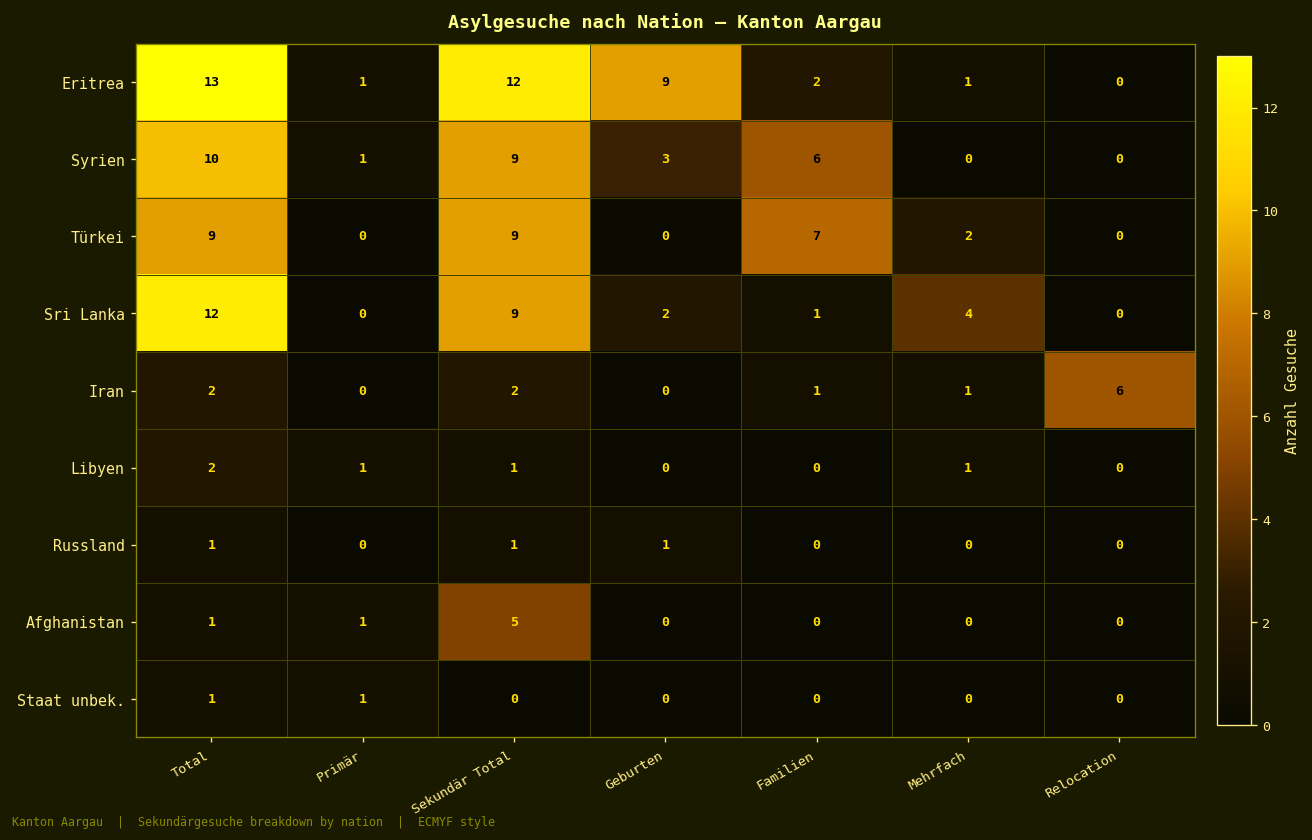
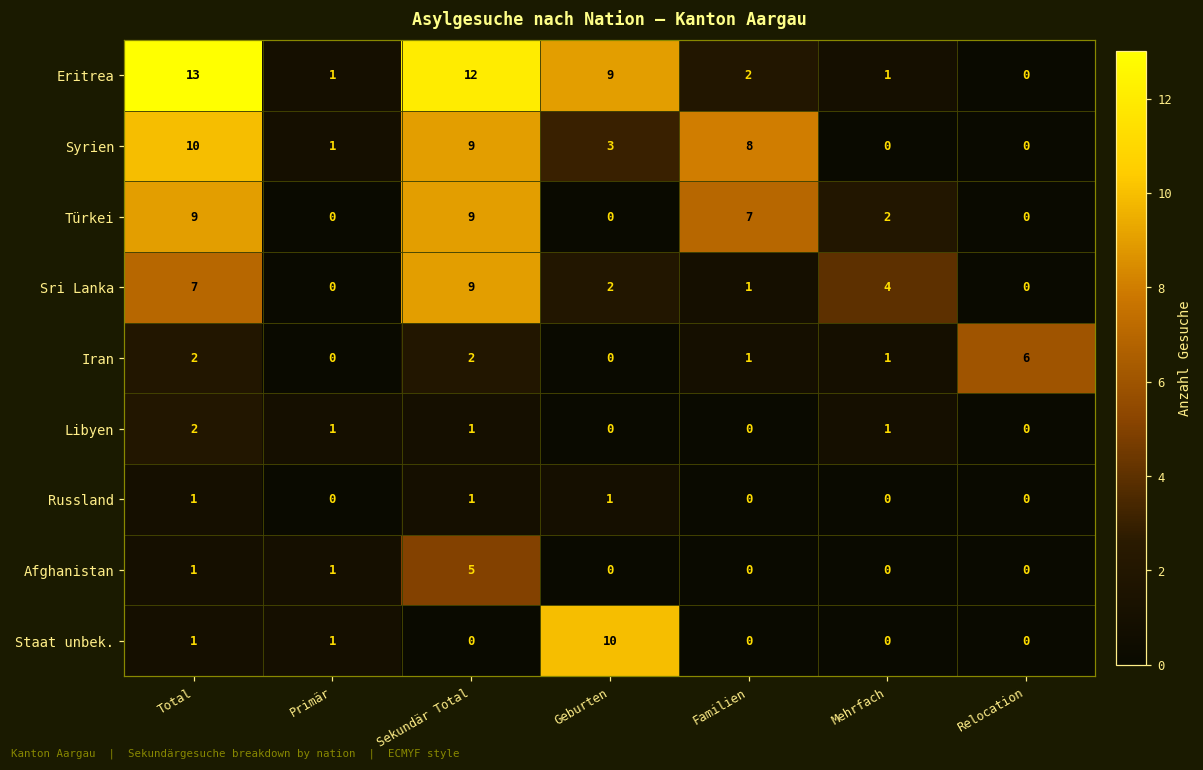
Syrien, Familien: 6 -> 8
Sri Lanka, Total: 12 -> 7
Staat unbek., Geburten: 0 -> 10
